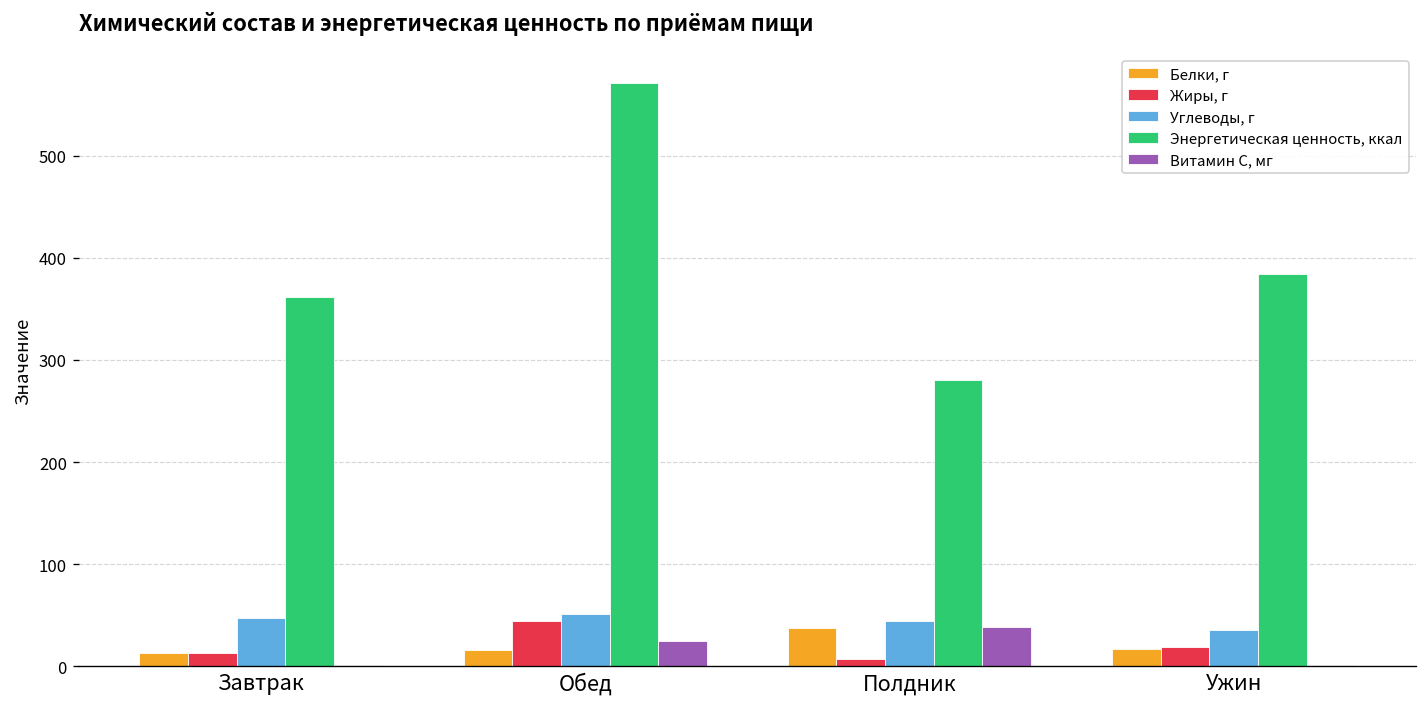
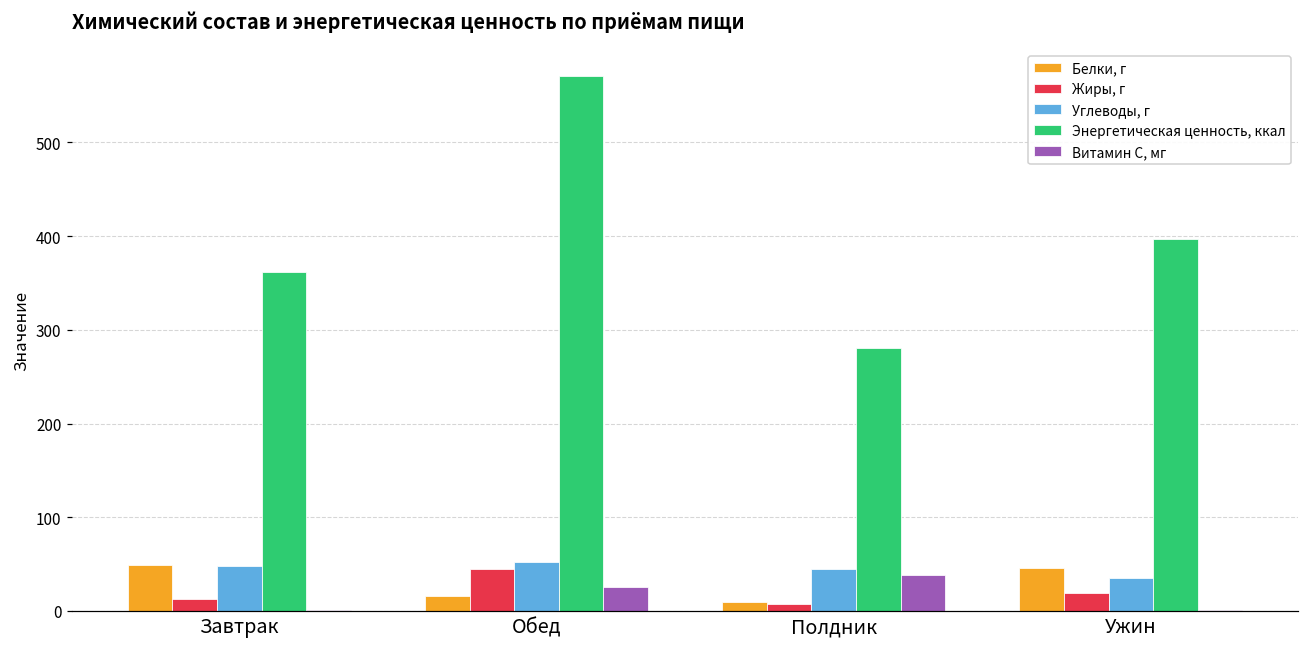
Белки, г, Завтрак: 10 -> 50
Белки, г, Полдник: 40 -> 10
Белки, г, Ужин: 20 -> 50
Энергетическая ценность, ккал, Ужин: 380 -> 400
